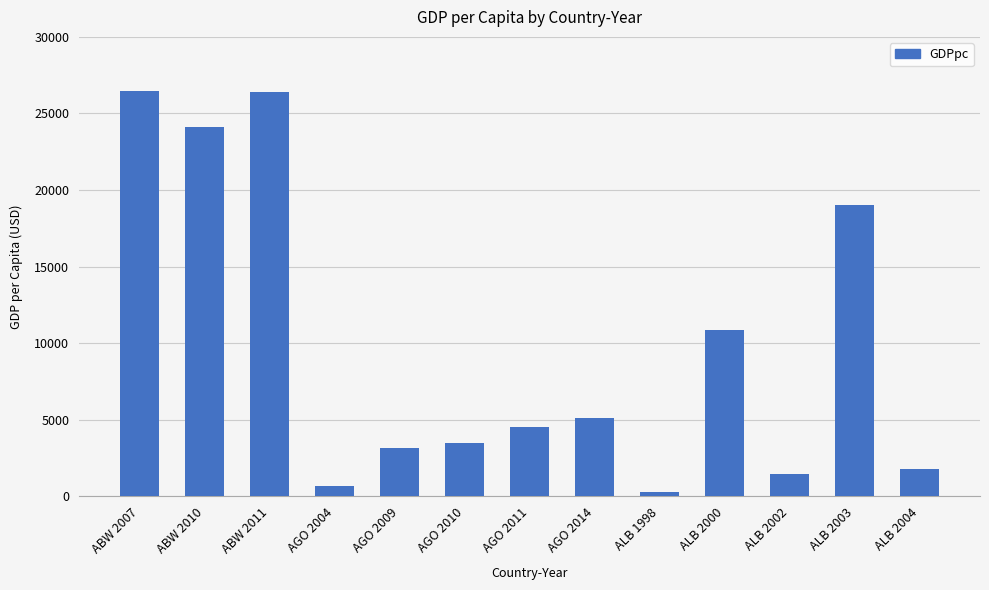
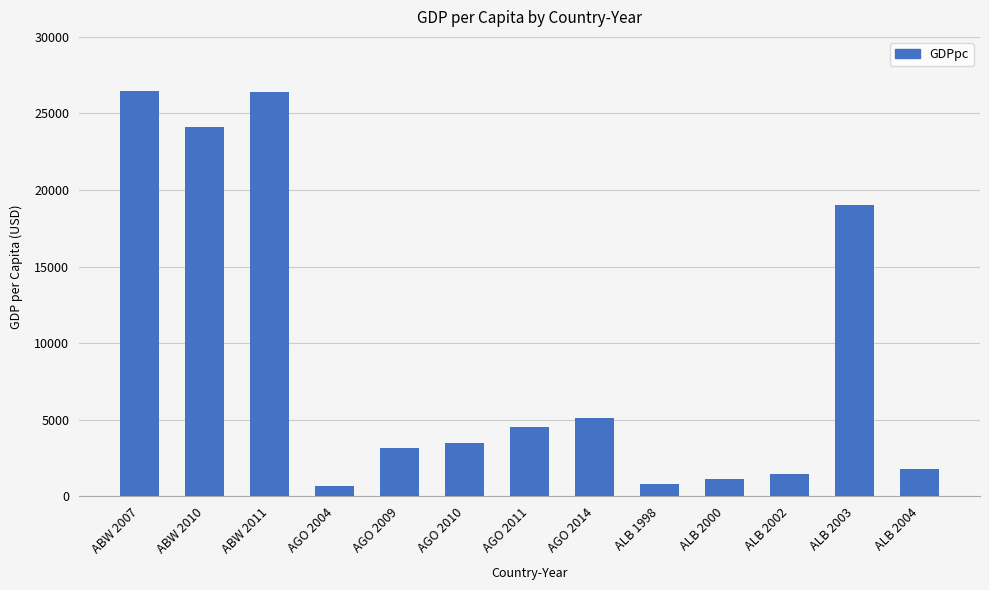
ALB 1998: 300 -> 800
ALB 2000: 10900 -> 1100
